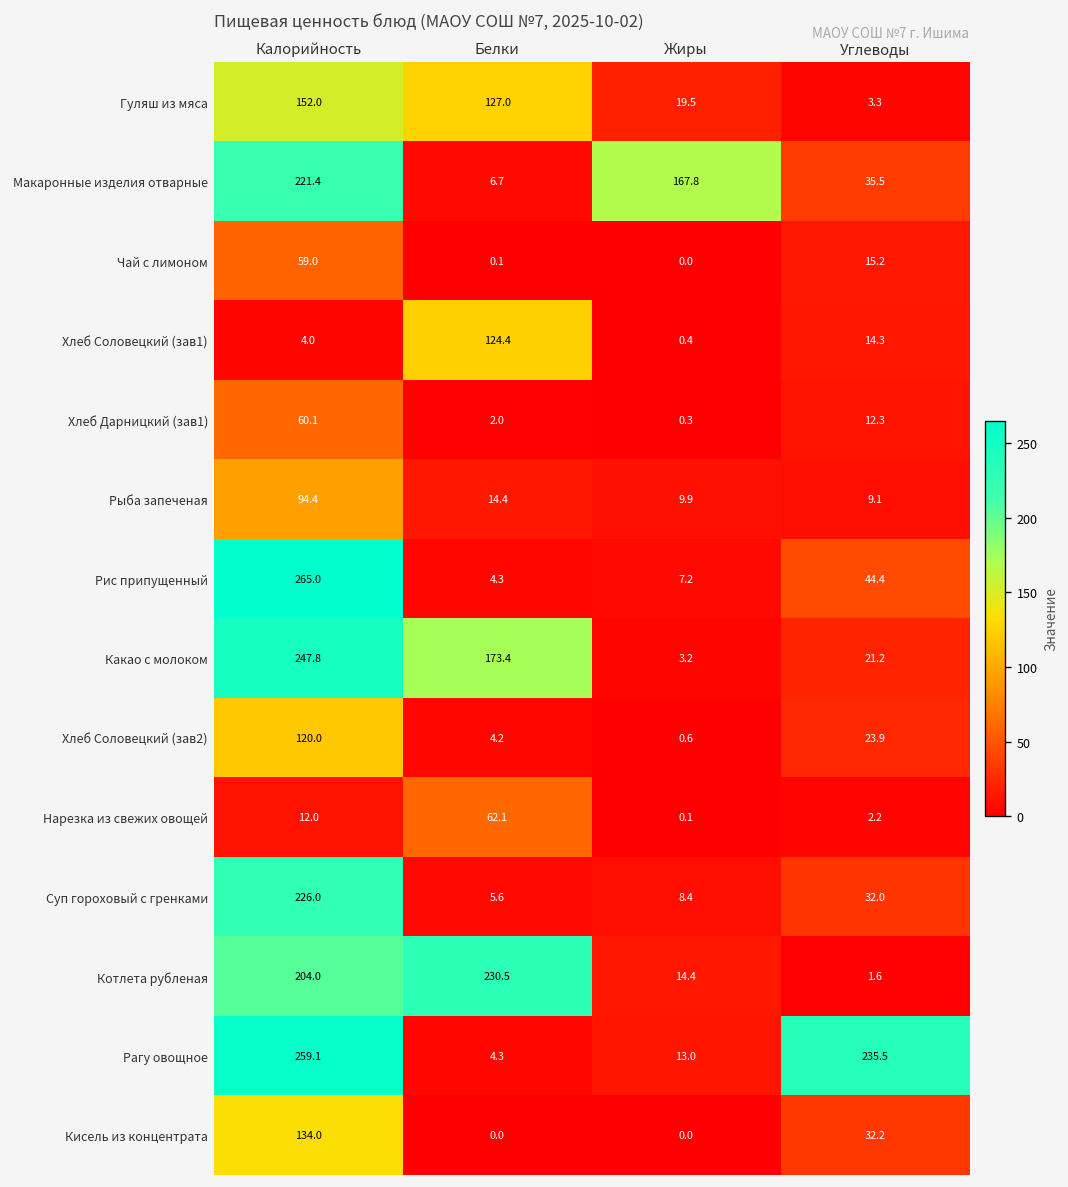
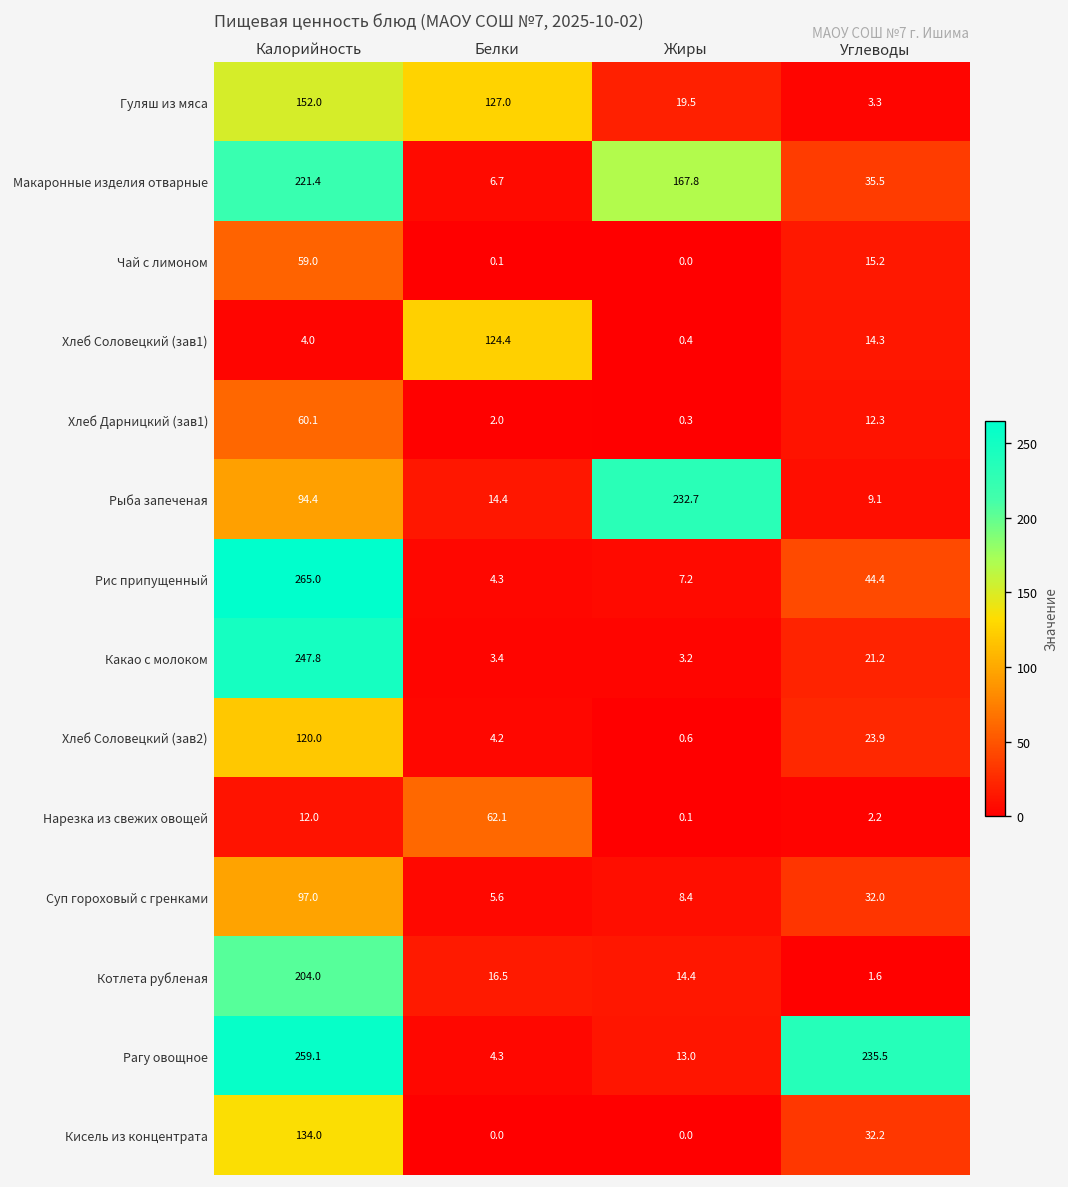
Рыба запеченая, Жиры: 9.9 -> 232.7
Какао с молоком, Белки: 173.4 -> 3.4
Суп гороховый с гренками, Калорийность: 226.0 -> 97.0
Котлета рубленая, Белки: 230.5 -> 16.5
